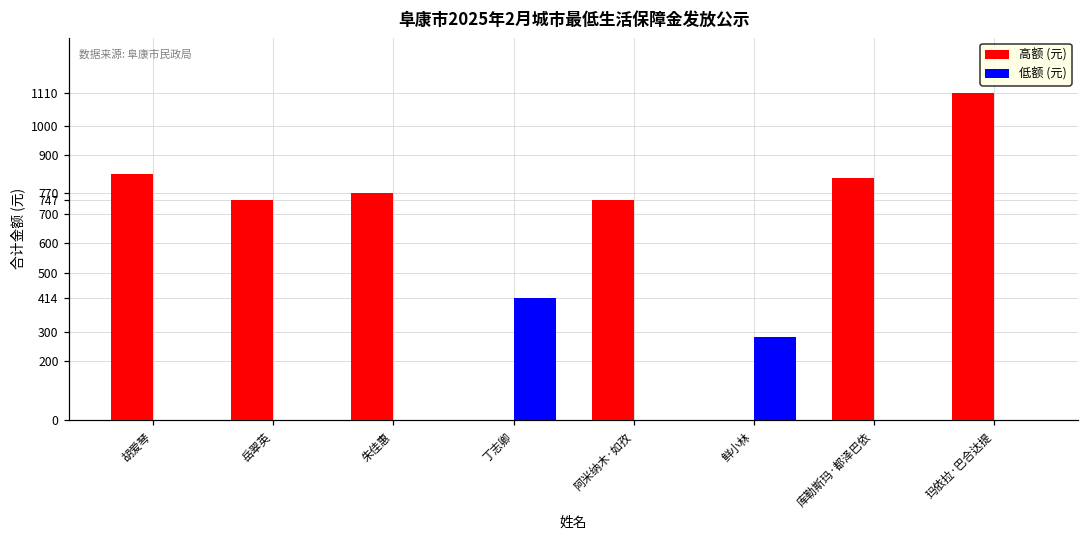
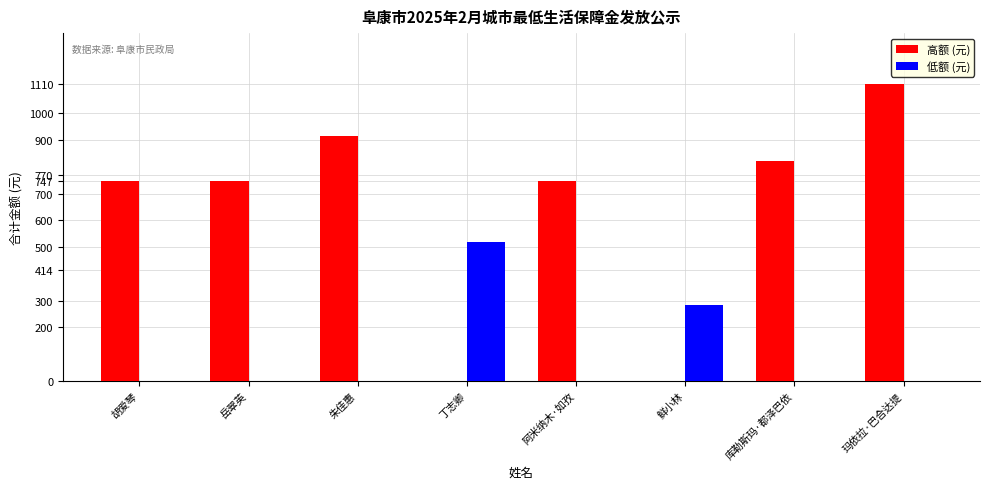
高额 (元), 胡爱琴: 840 -> 750
高额 (元), 朱佳惠: 770 -> 920
低额 (元), 丁志卿: 410 -> 520
